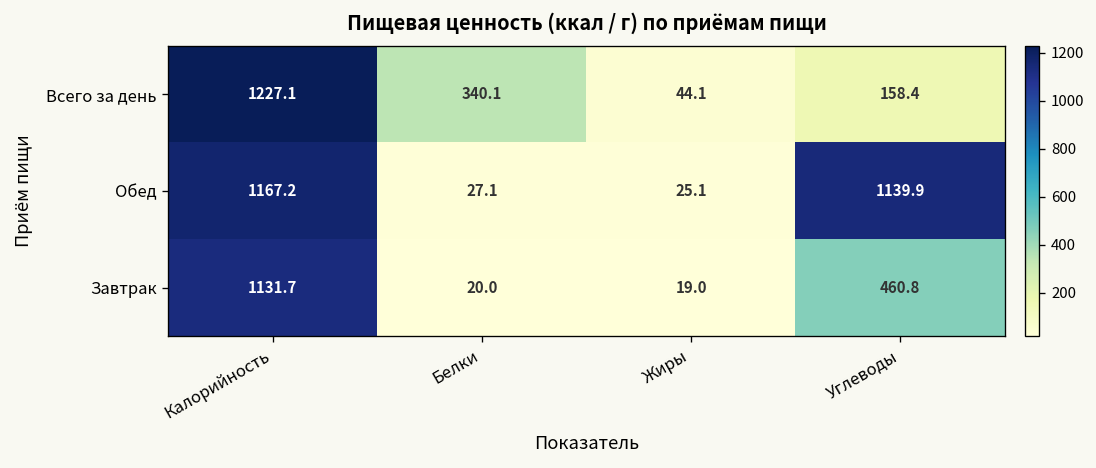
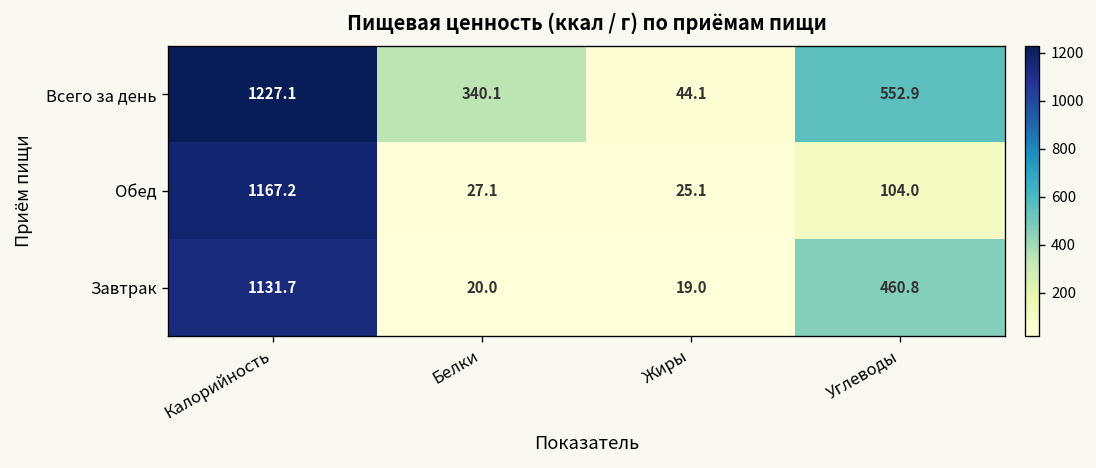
Всего за день, Углеводы: 158.4 -> 552.9
Обед, Углеводы: 1139.9 -> 104.0
